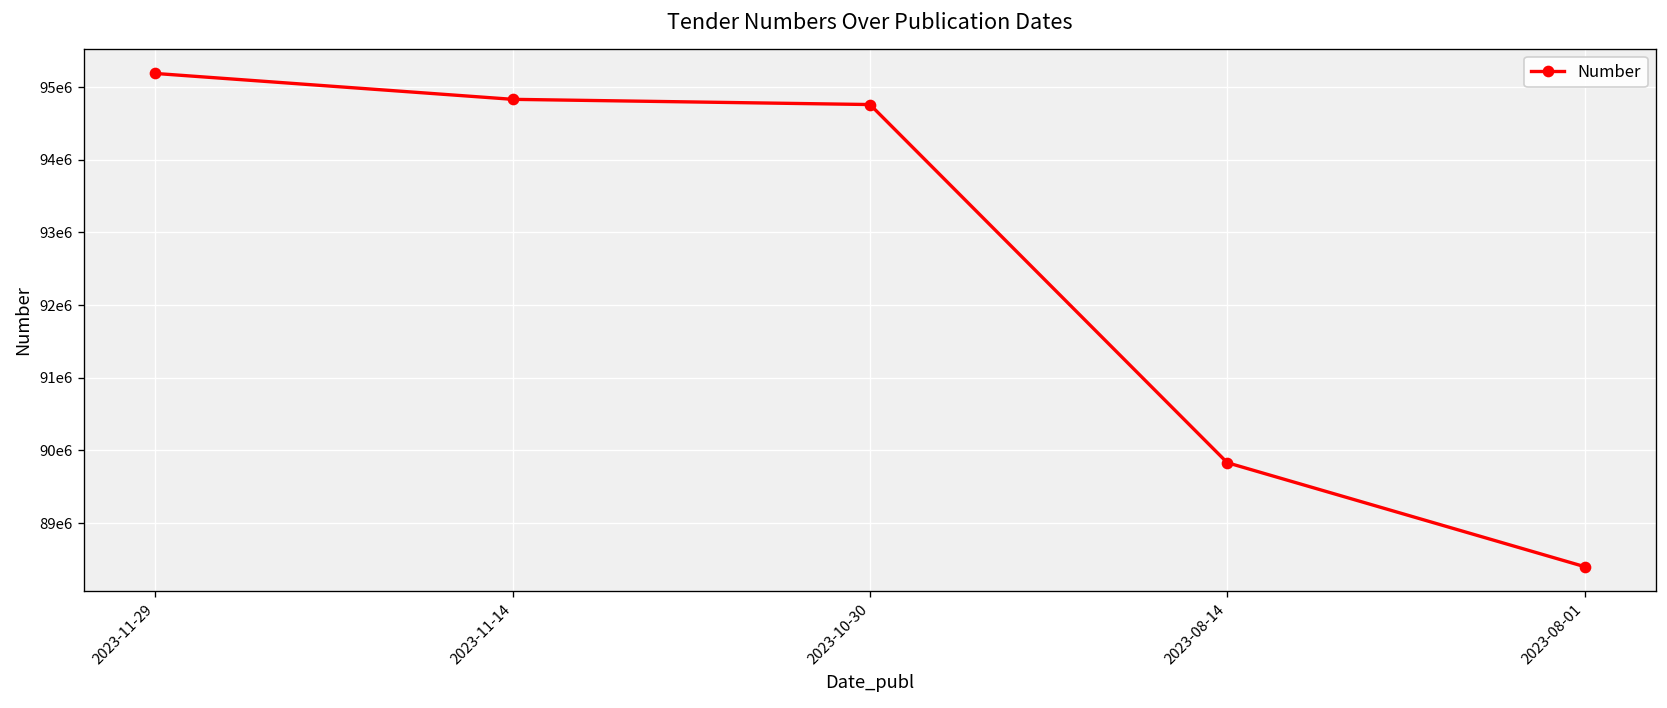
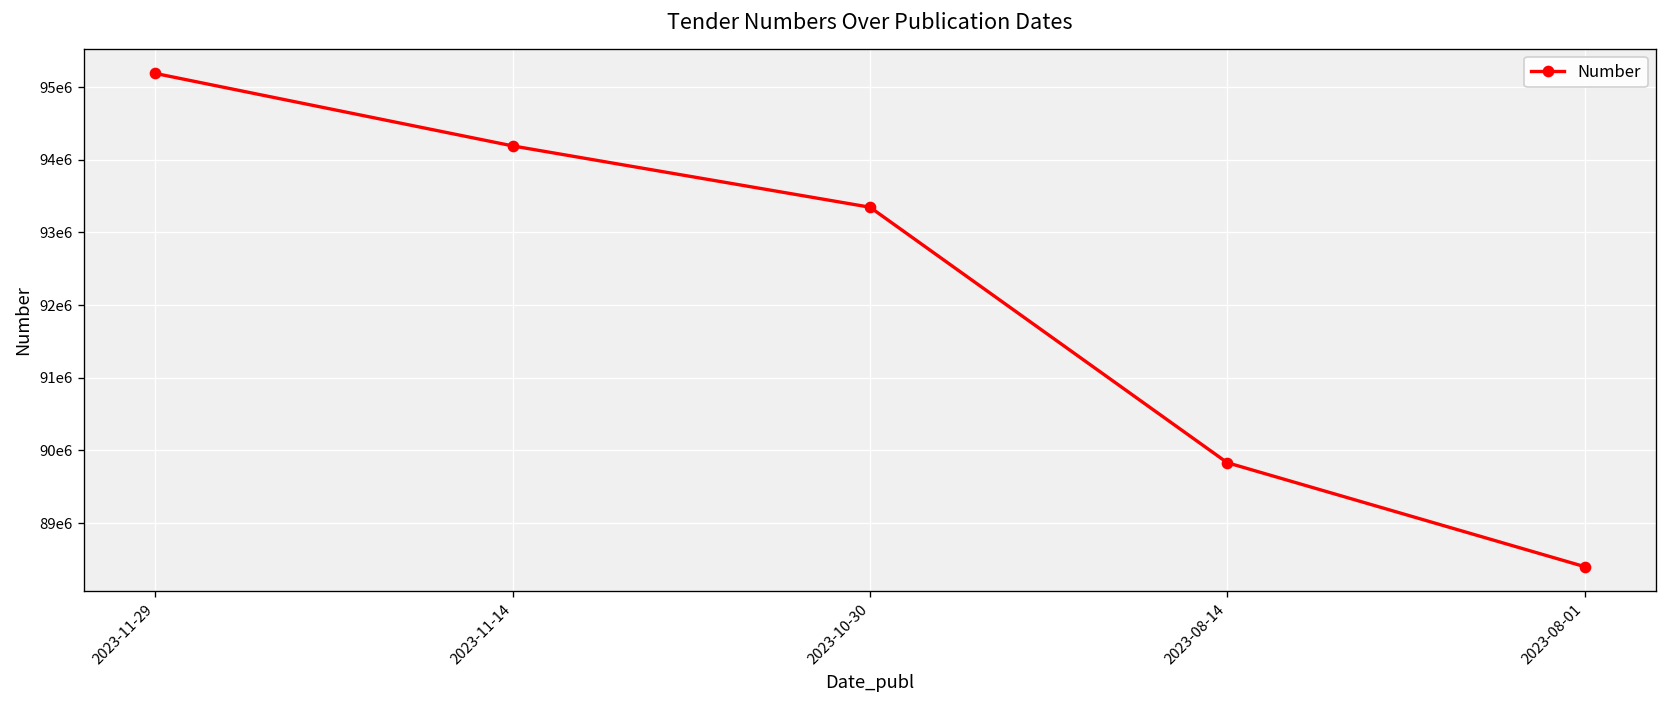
2023-11-14: 94800000 -> 94200000
2023-10-30: 94800000 -> 93300000
